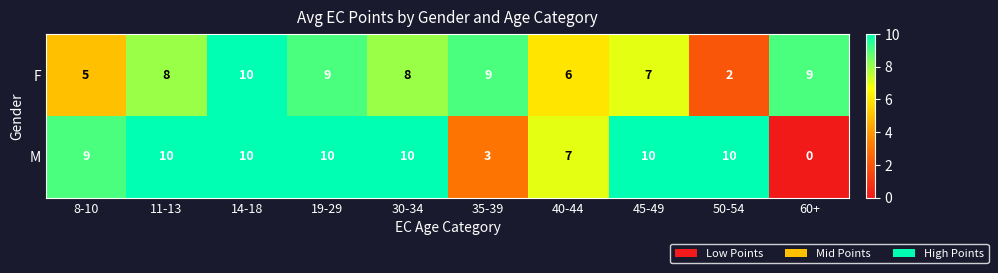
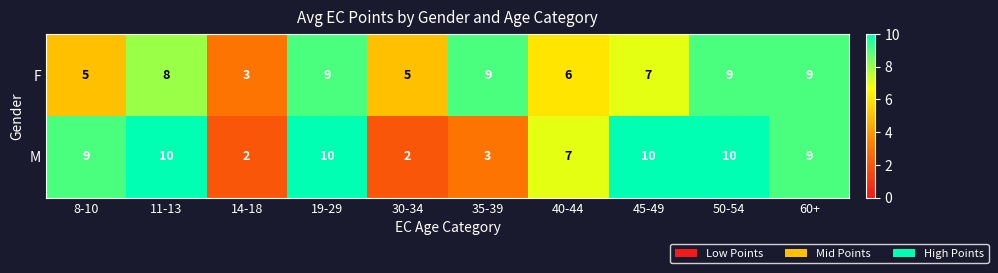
F, 14-18: 10 -> 3
F, 30-34: 8 -> 5
F, 50-54: 2 -> 9
M, 14-18: 10 -> 2
M, 30-34: 10 -> 2
M, 60+: 0 -> 9
